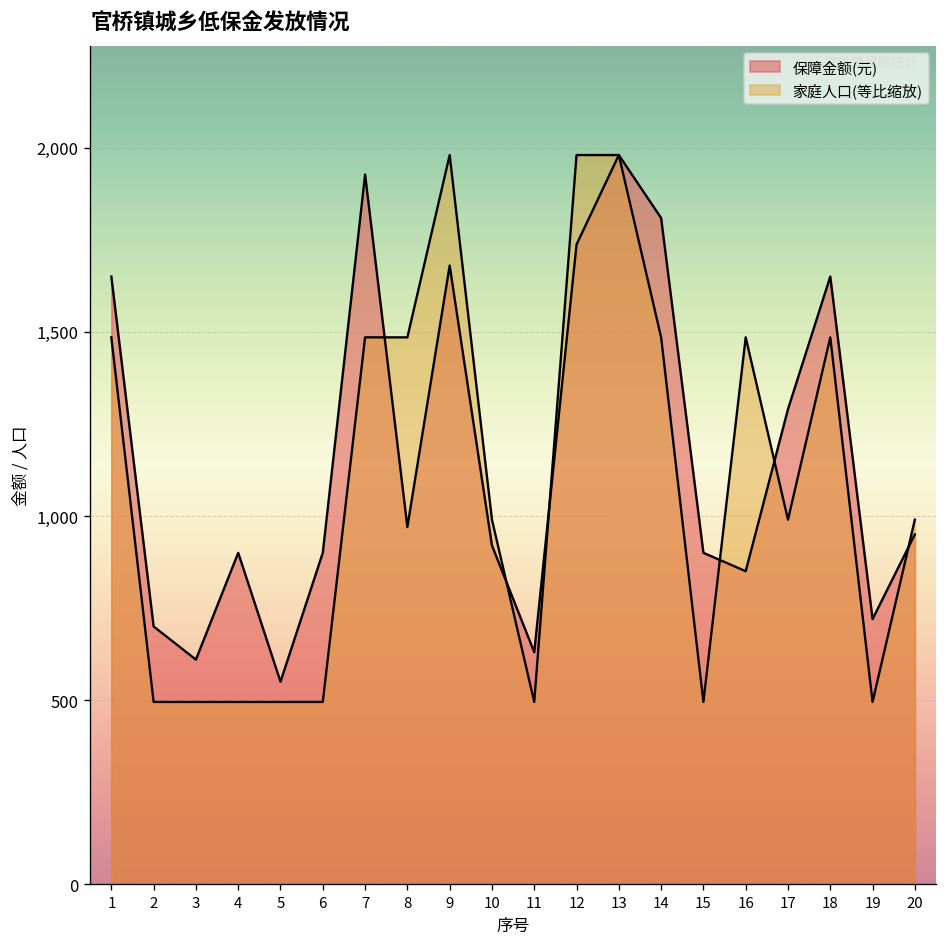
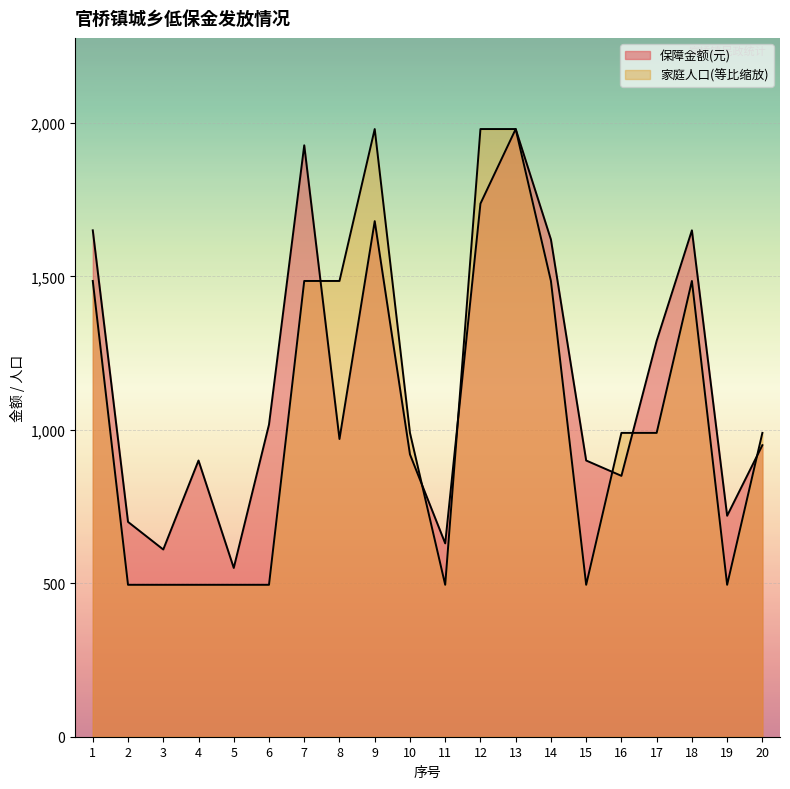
保障金额(元), 6: 900 -> 1,020
保障金额(元), 14: 1,810 -> 1,620
家庭人口(等比缩放), 16: 1,490 -> 990
